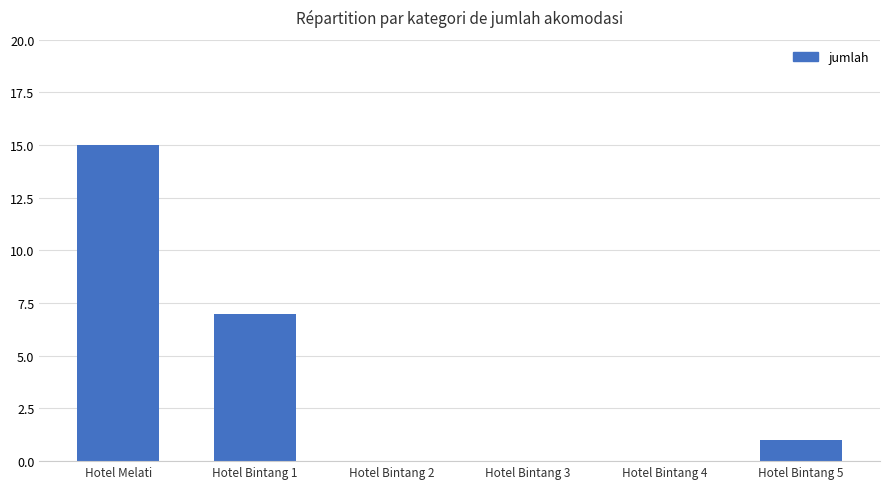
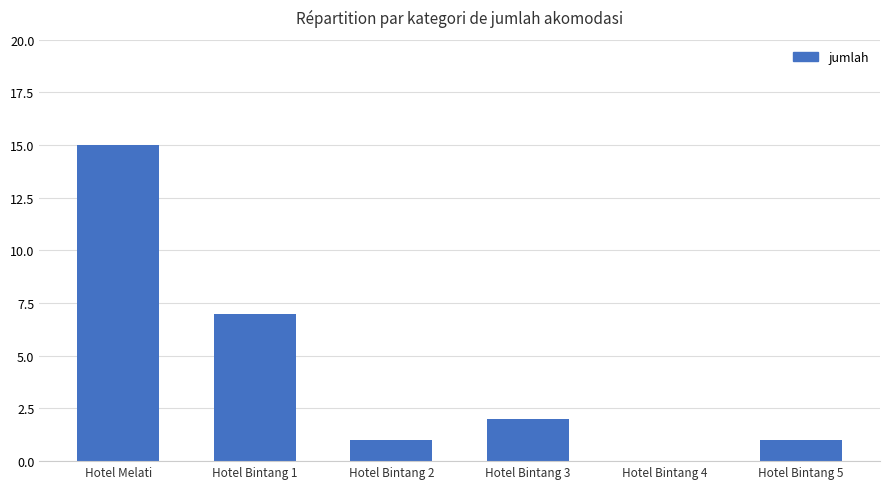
Hotel Bintang 2: 0 -> 1
Hotel Bintang 3: 0 -> 2
